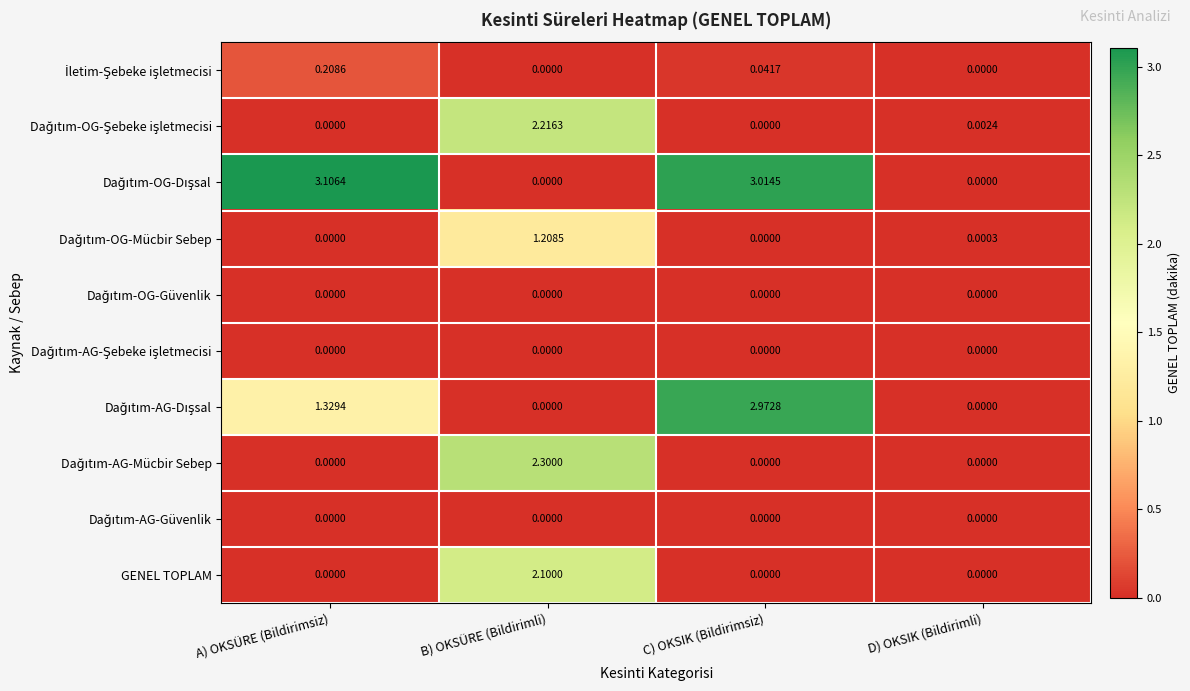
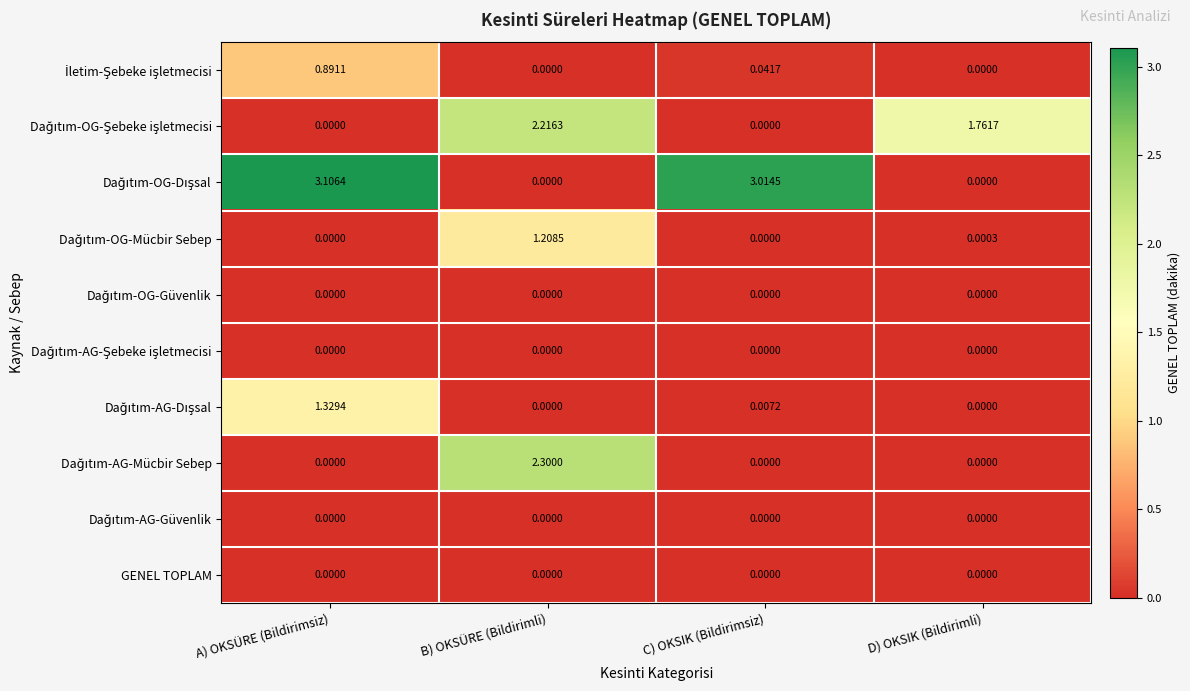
İletim-Şebeke işletmecisi, A) OKSÜRE (Bildirimsiz): 0.2086 -> 0.8911
Dağıtım-OG-Şebeke işletmecisi, D) OKSIK (Bildirimli): 0.0024 -> 1.7617
Dağıtım-AG-Dışsal, C) OKSIK (Bildirimsiz): 2.9728 -> 0.0072
GENEL TOPLAM, B) OKSÜRE (Bildirimli): 2.1000 -> 0.0000
